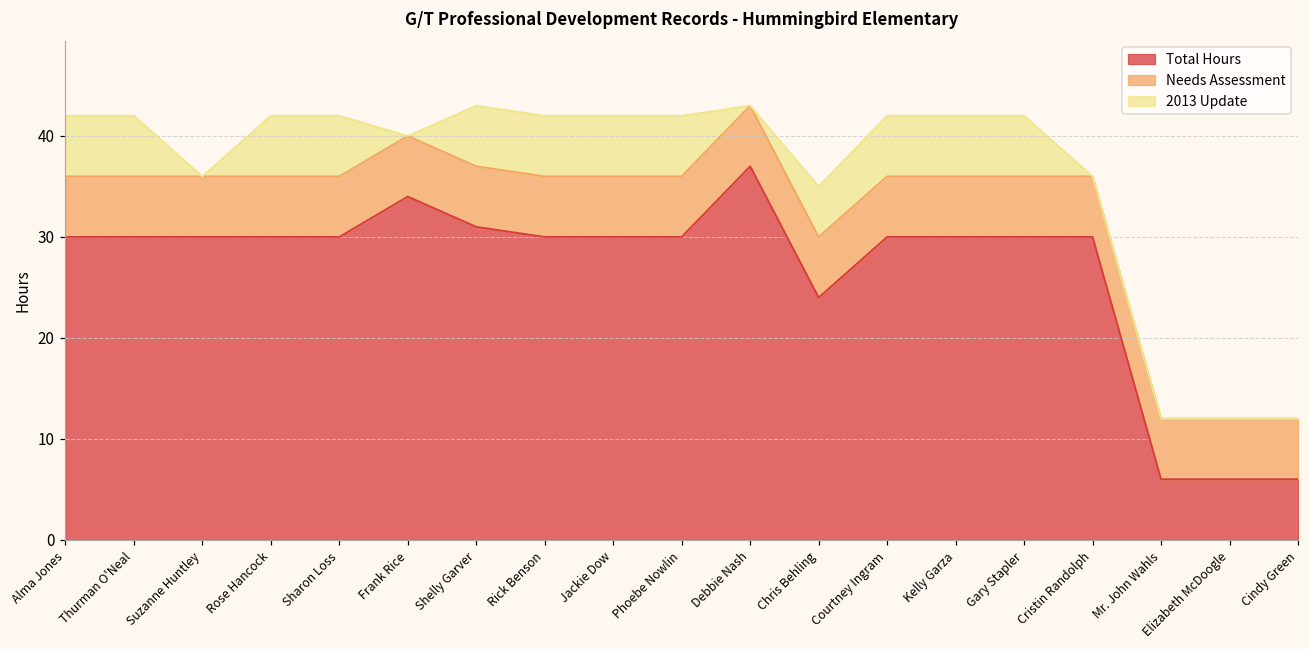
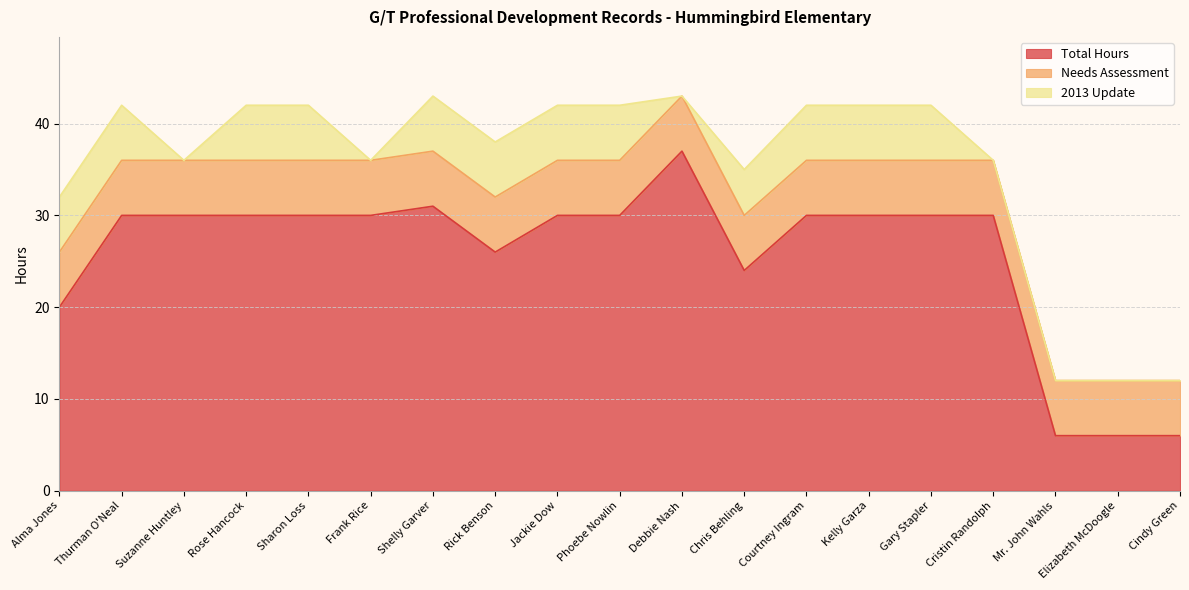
Total Hours, Alma Jones: 30 -> 20
Total Hours, Frank Rice: 34 -> 30
Total Hours, Rick Benson: 30 -> 26
